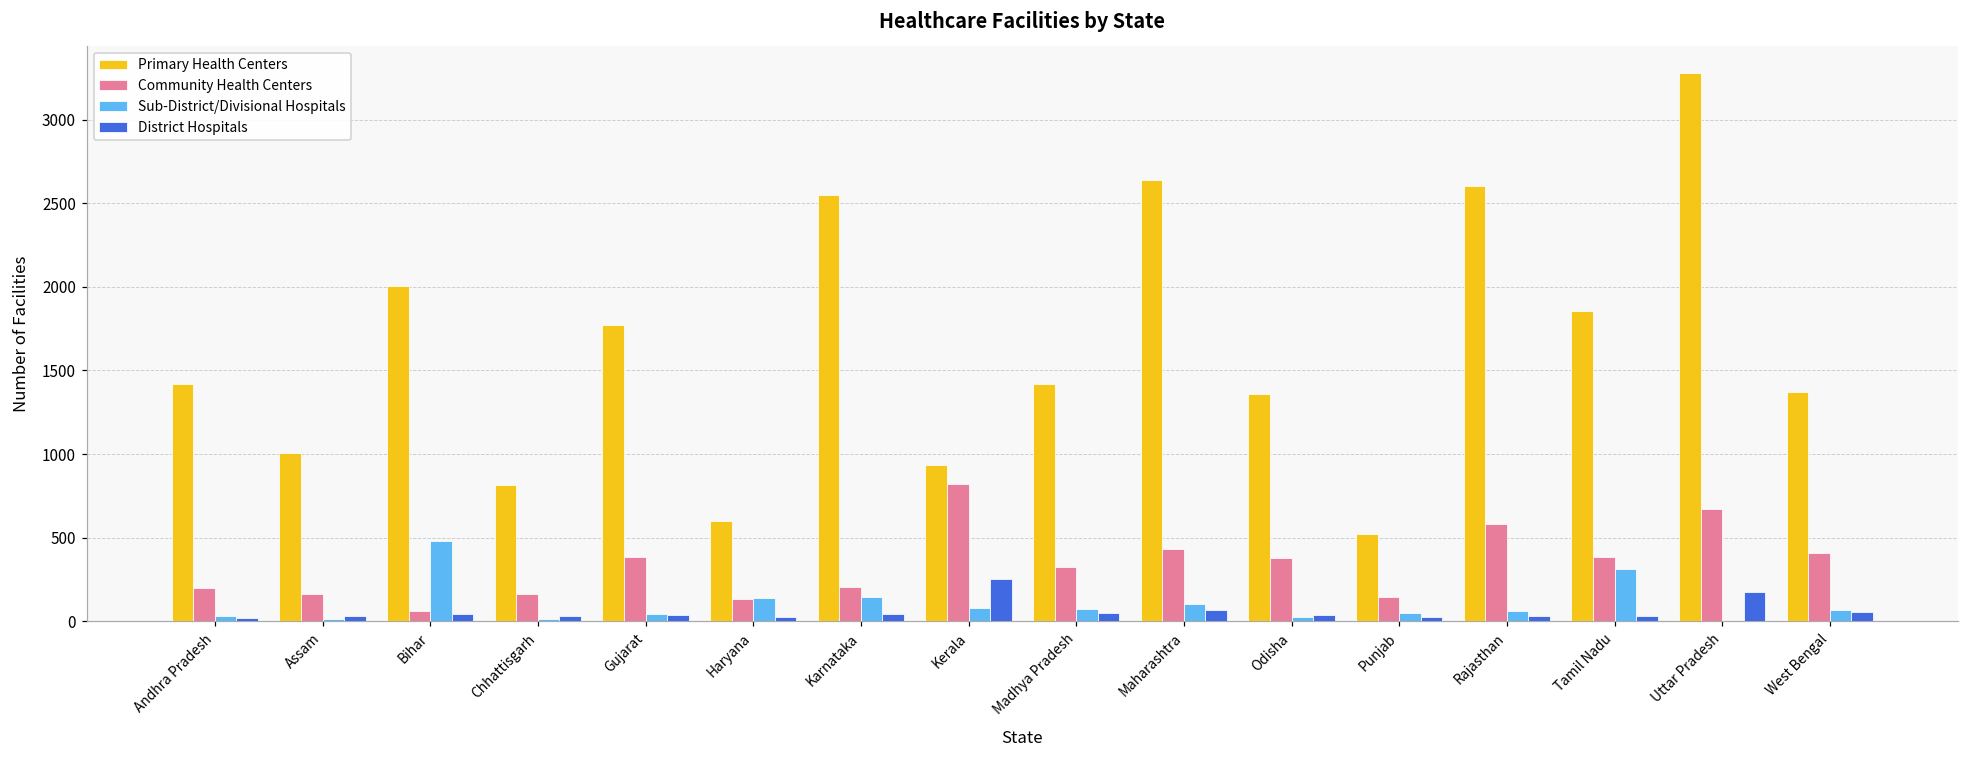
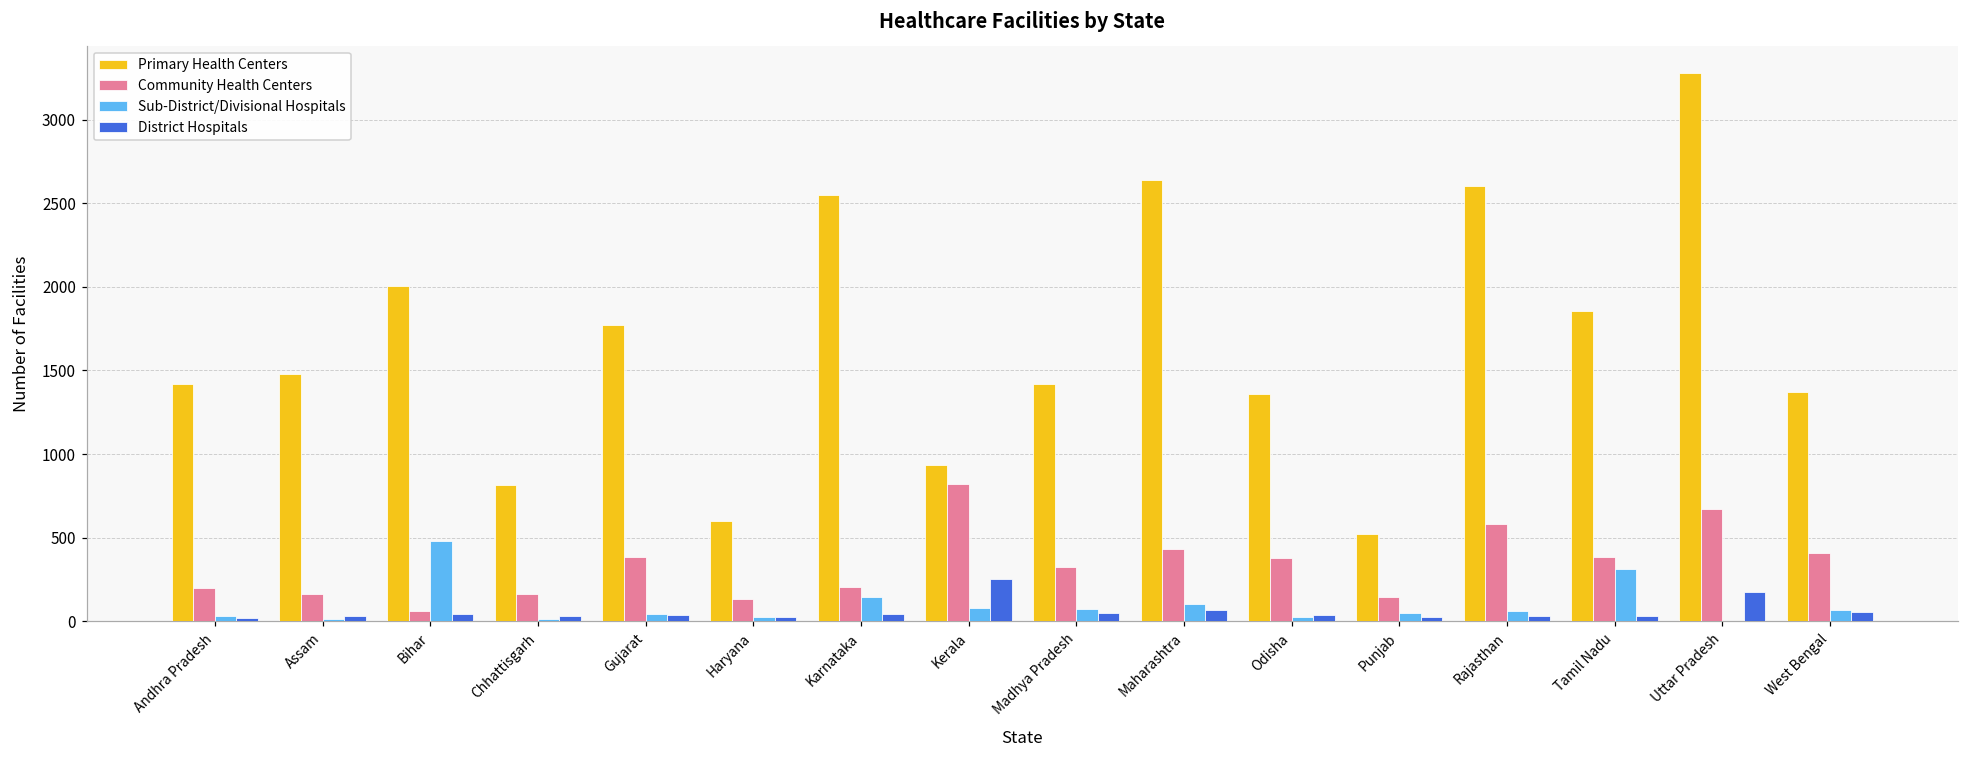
Primary Health Centers, Assam: 1010 -> 1480
Sub-District/Divisional Hospitals, Haryana: 140 -> 20
